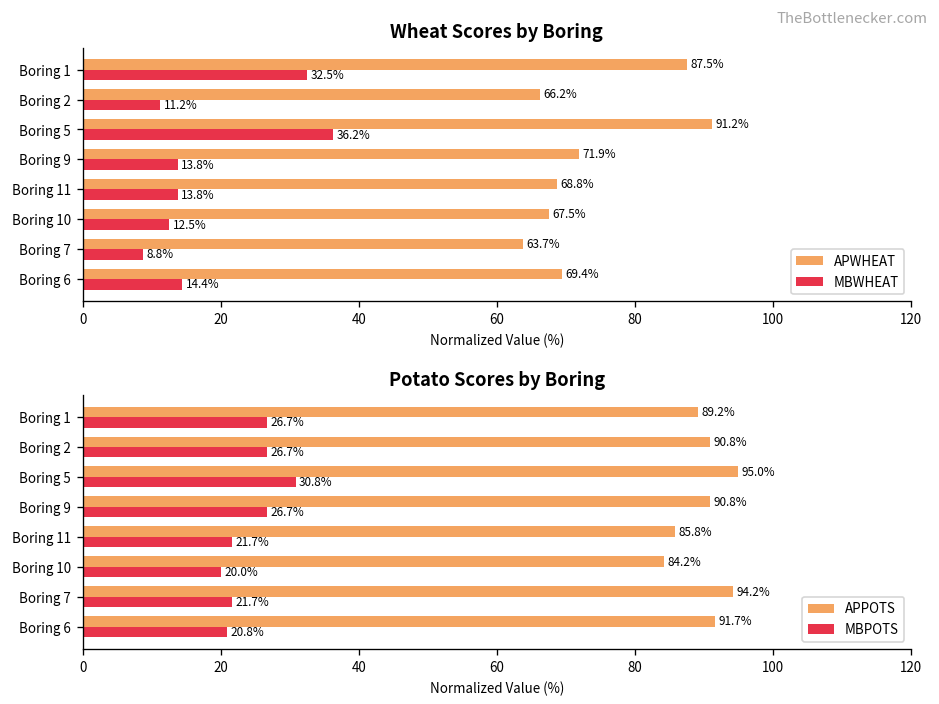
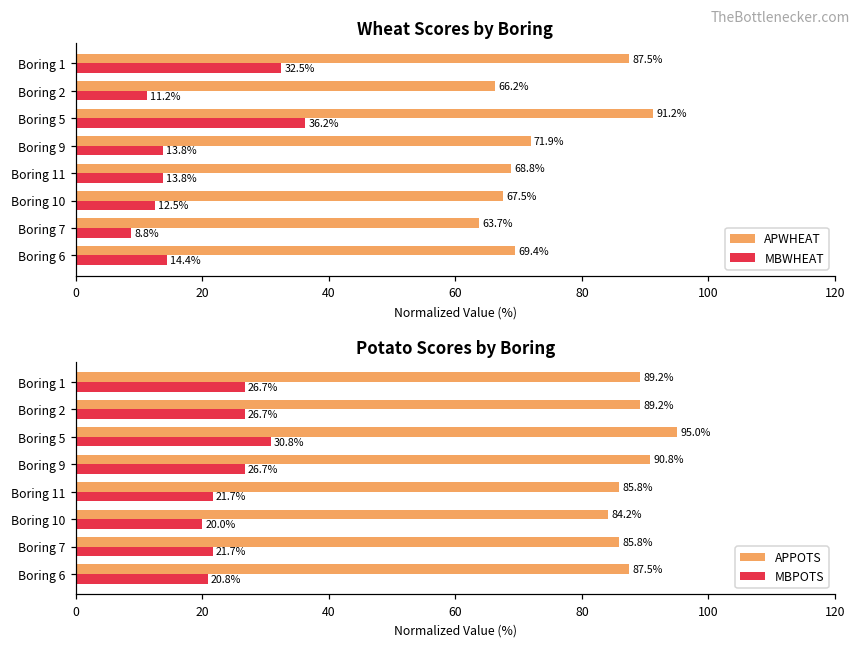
Potato Scores by Boring, APPOTS, Boring 2: 90.8% -> 89.2%
Potato Scores by Boring, APPOTS, Boring 7: 94.2% -> 85.8%
Potato Scores by Boring, APPOTS, Boring 6: 91.7% -> 87.5%
